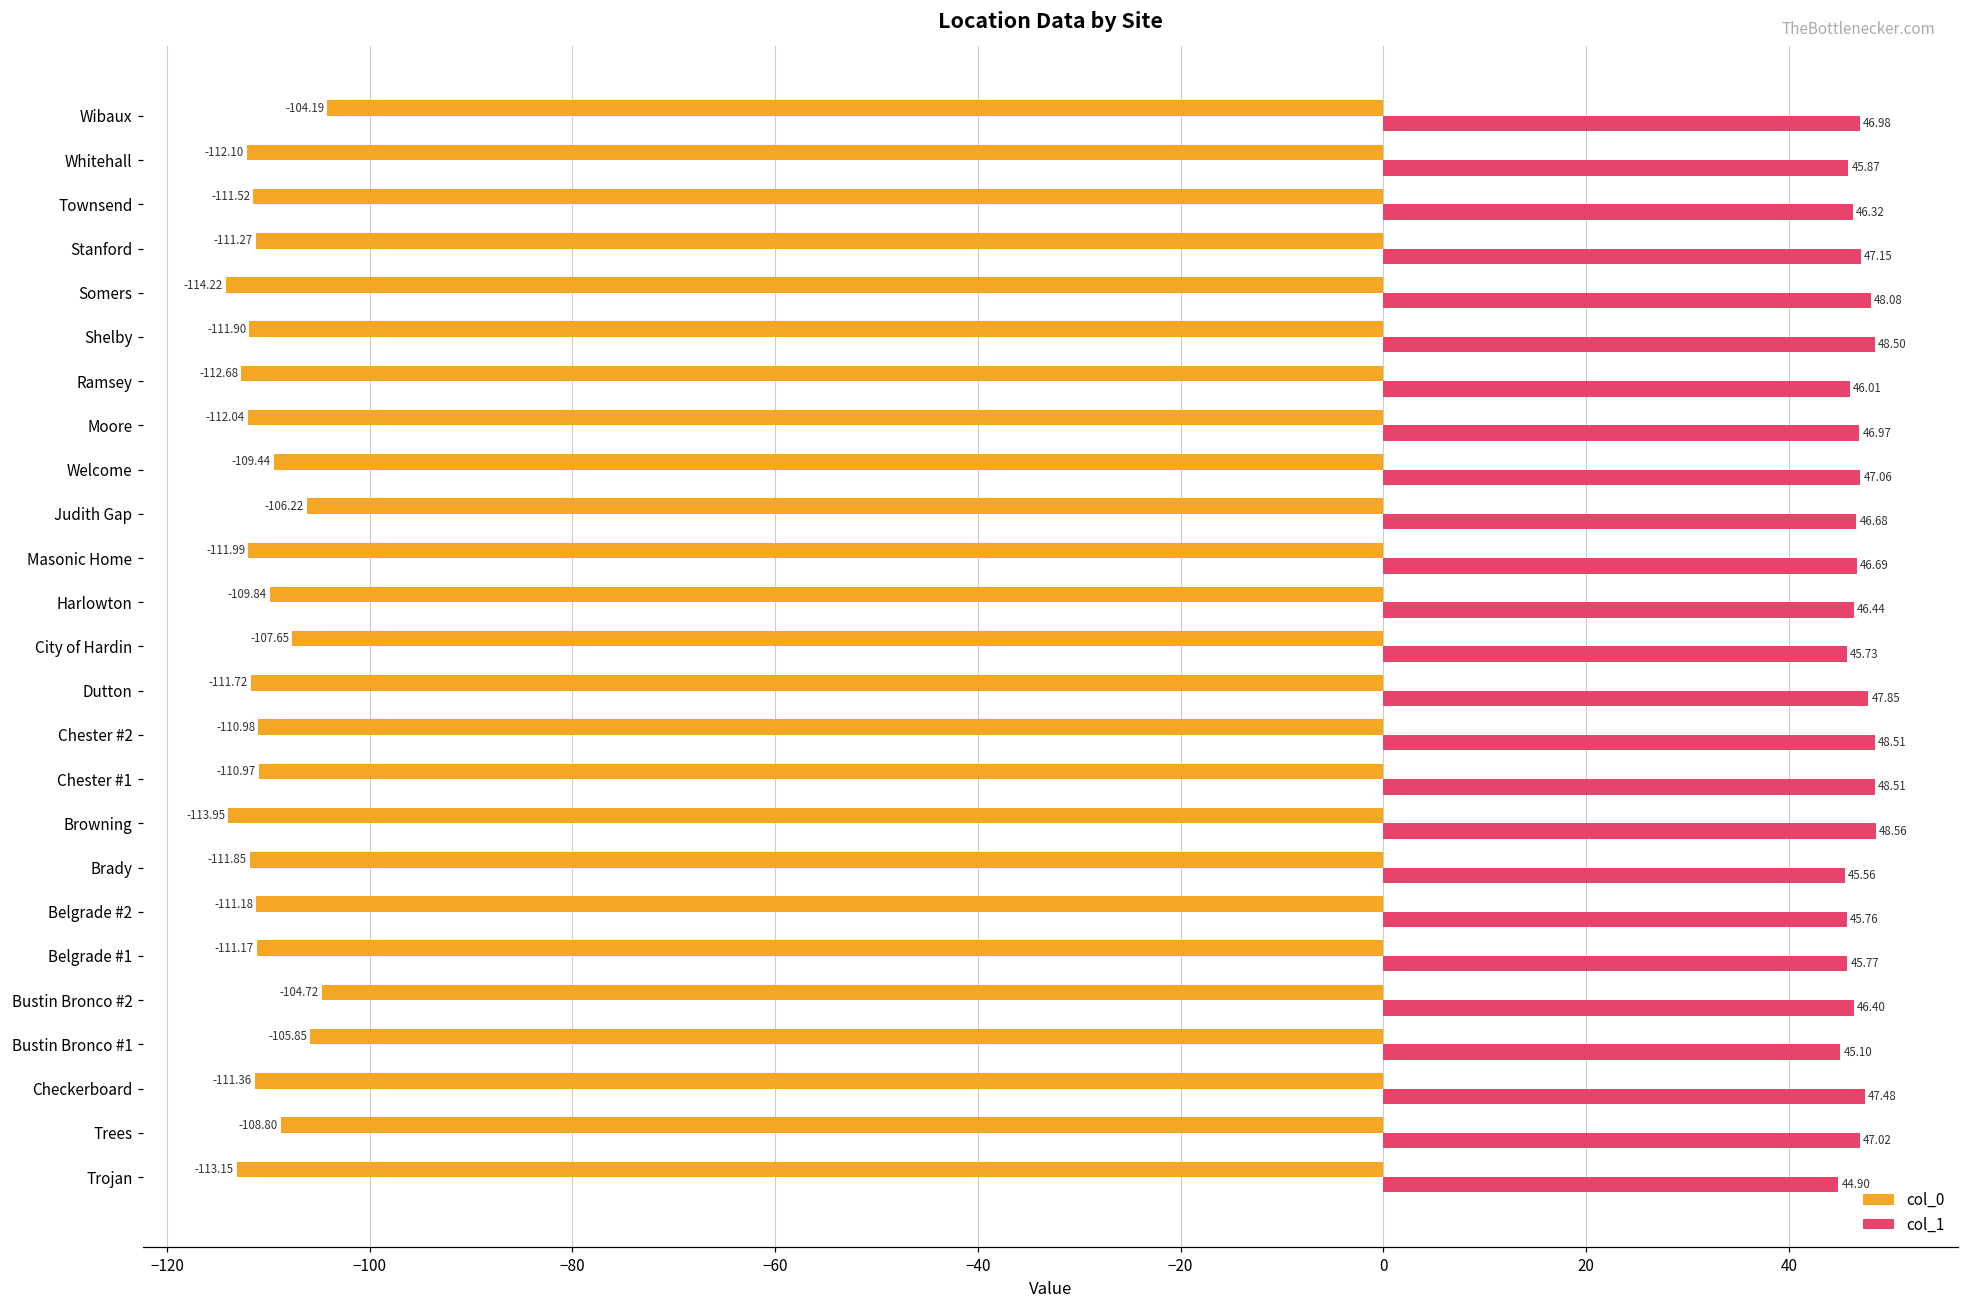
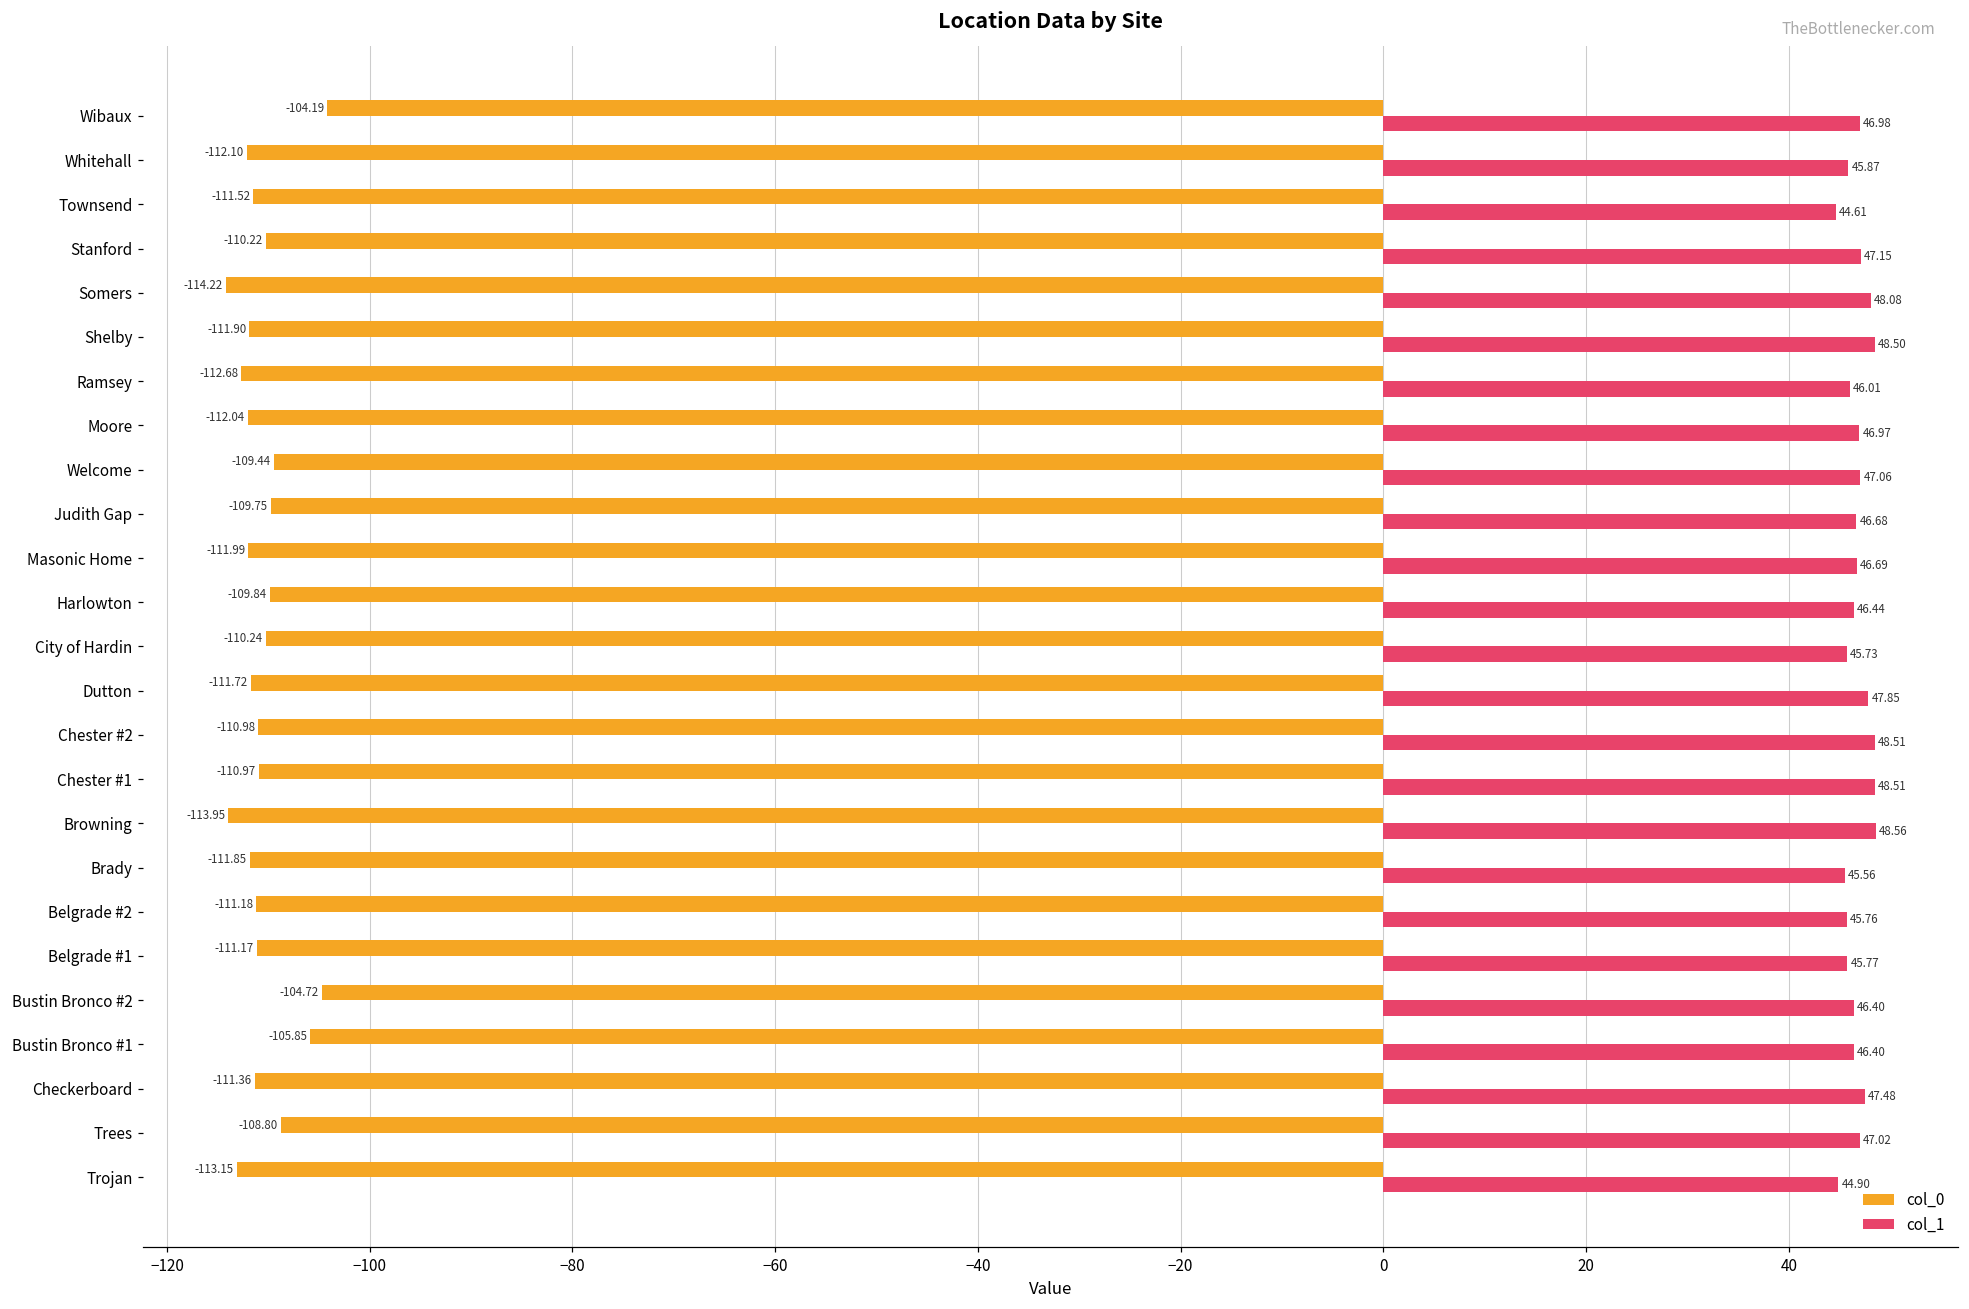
col_1, Townsend: 46.32 -> 44.61
col_0, Stanford: -111.27 -> -110.22
col_0, Judith Gap: -106.22 -> -109.75
col_0, City of Hardin: -107.65 -> -110.24
col_1, Bustin Bronco #1: 45.10 -> 46.40
